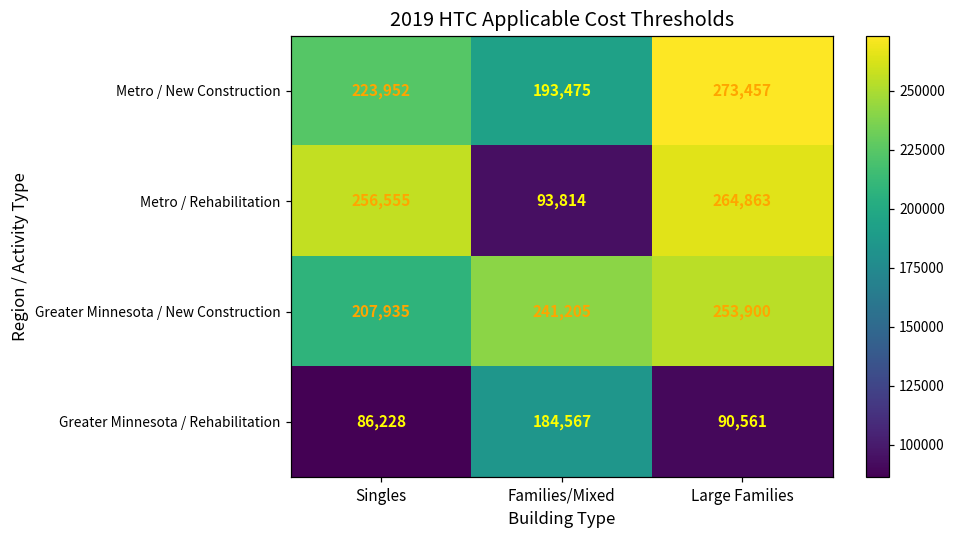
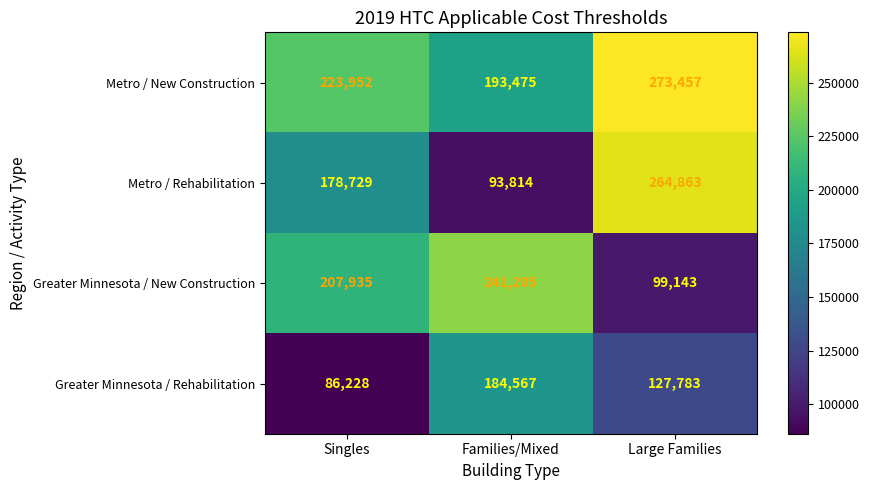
Metro / Rehabilitation, Singles: 256,555 -> 178,729
Greater Minnesota / New Construction, Large Families: 253,900 -> 99,143
Greater Minnesota / Rehabilitation, Large Families: 90,561 -> 127,783
